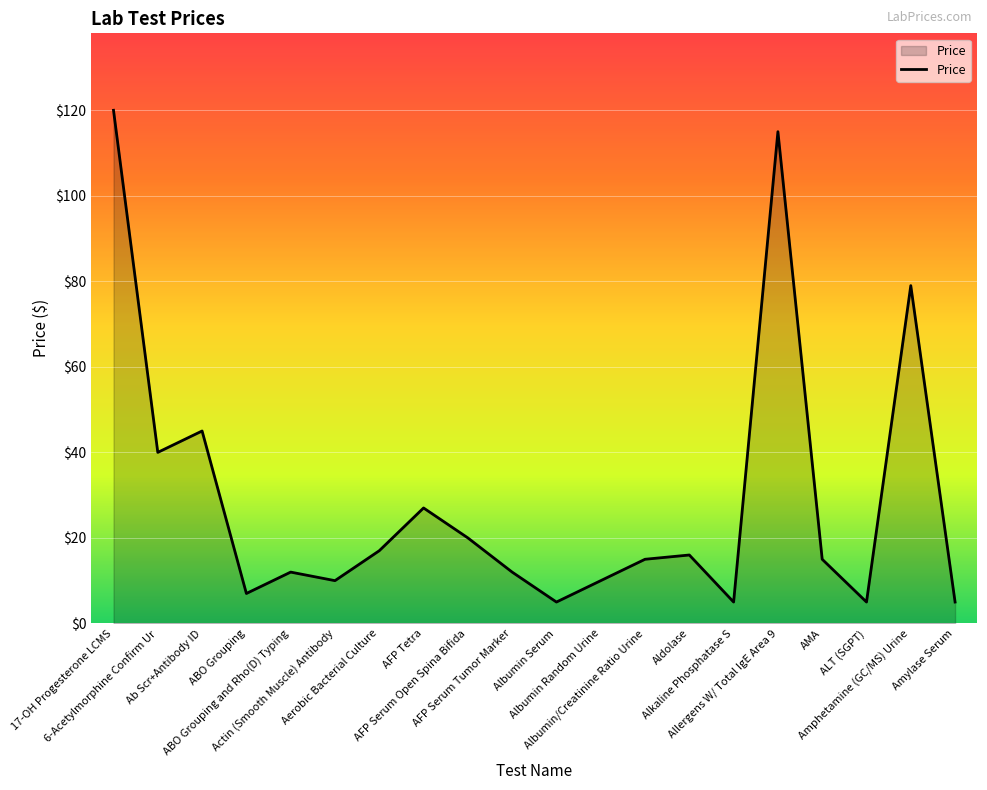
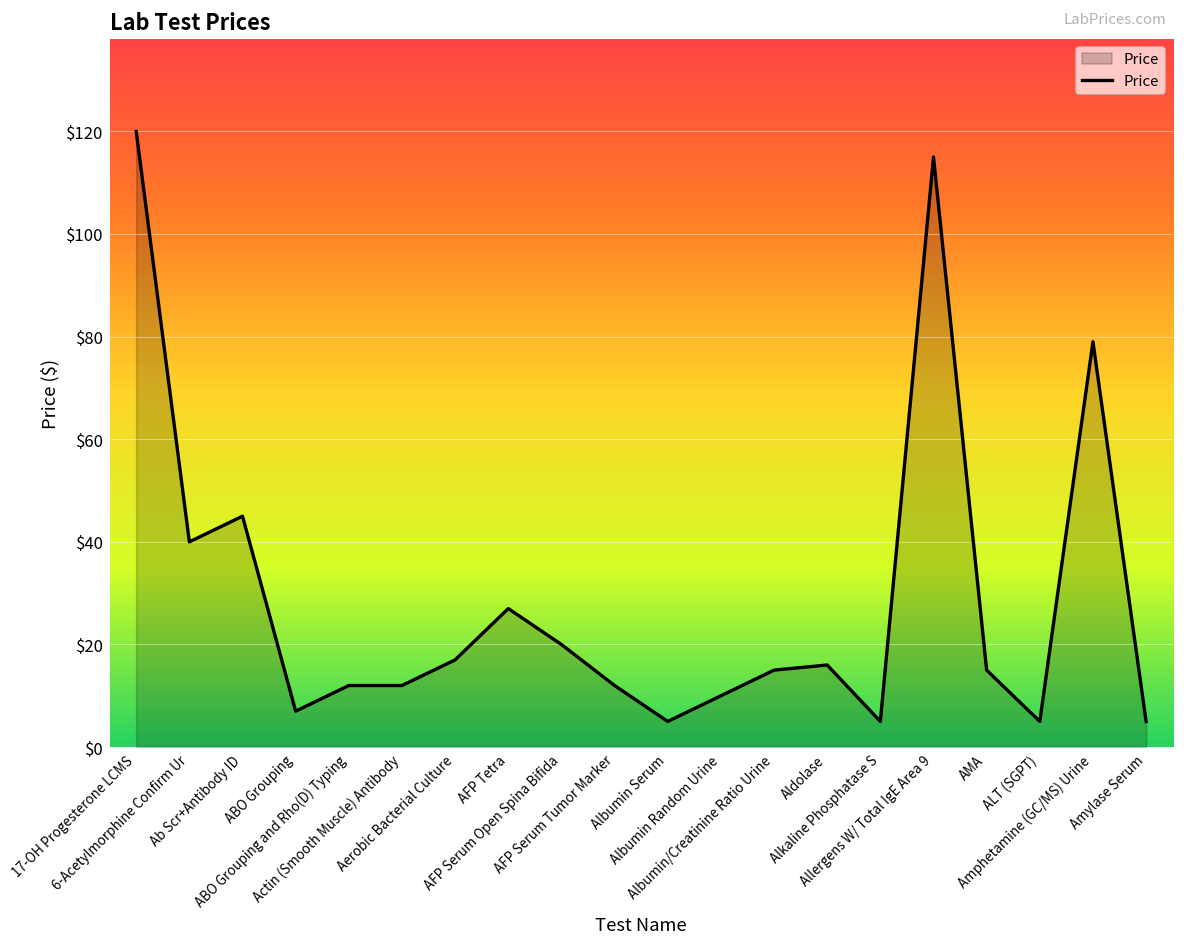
Actin (Smooth Muscle) Antibody: $10 -> $12
